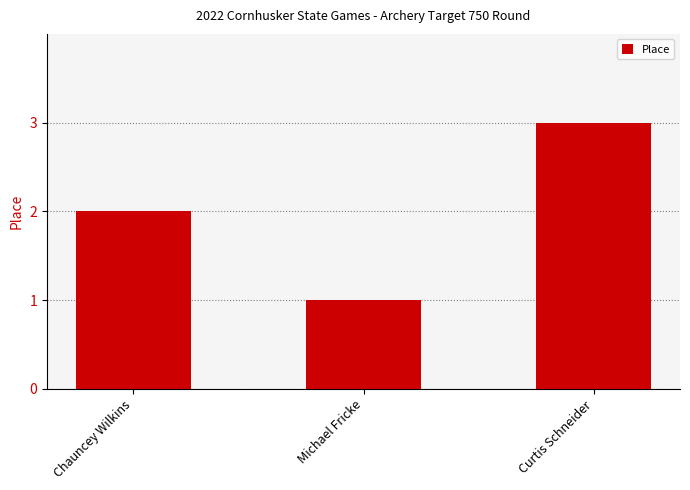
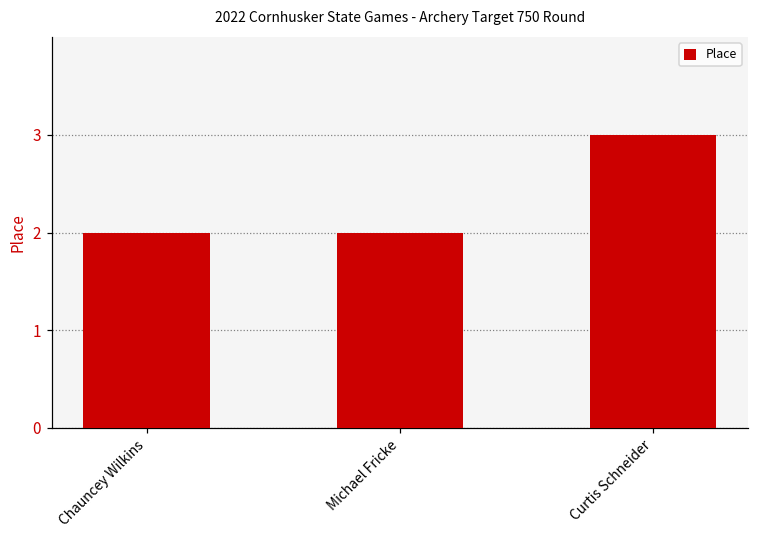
Michael Fricke: 1 -> 2
